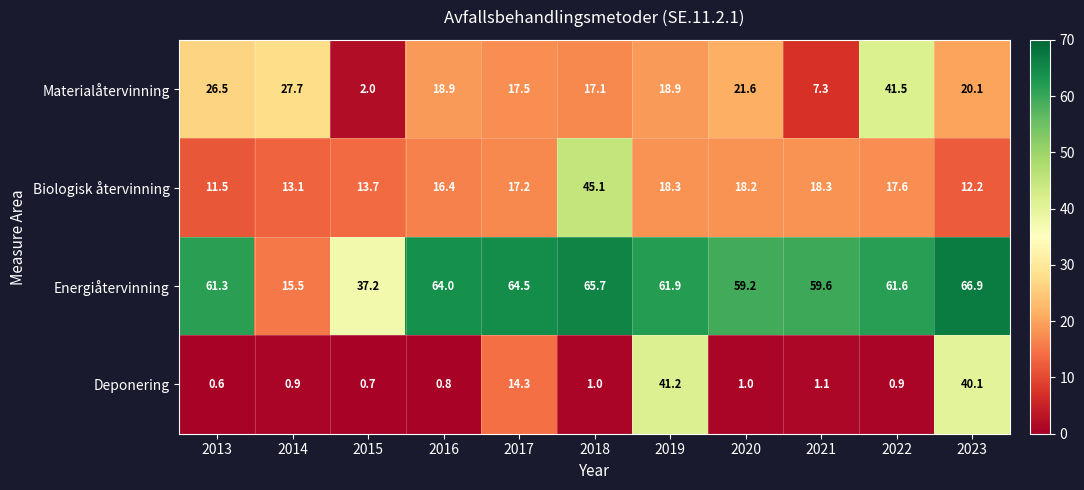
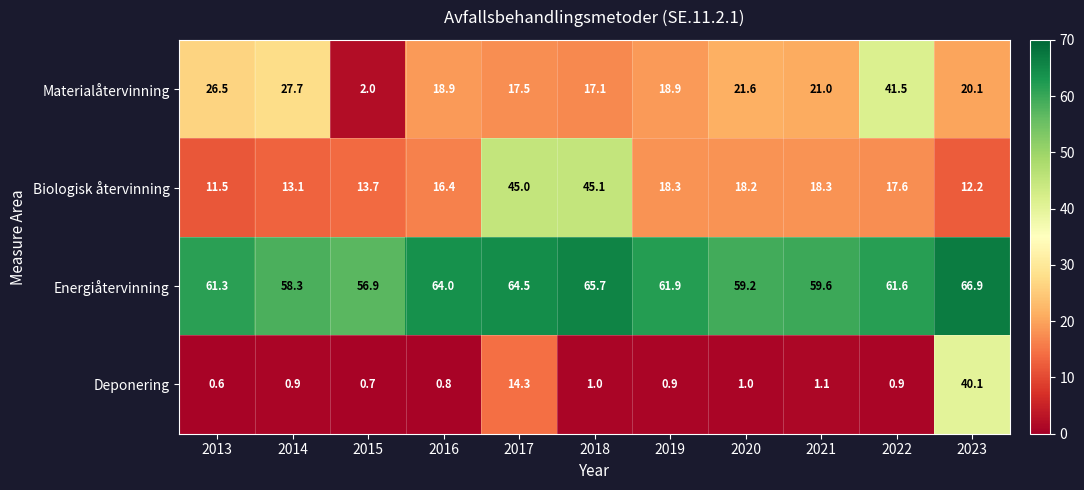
Materialåtervinning, 2021: 7.3 -> 21.0
Biologisk återvinning, 2017: 17.2 -> 45.0
Energiåtervinning, 2014: 15.5 -> 58.3
Energiåtervinning, 2015: 37.2 -> 56.9
Deponering, 2019: 41.2 -> 0.9
